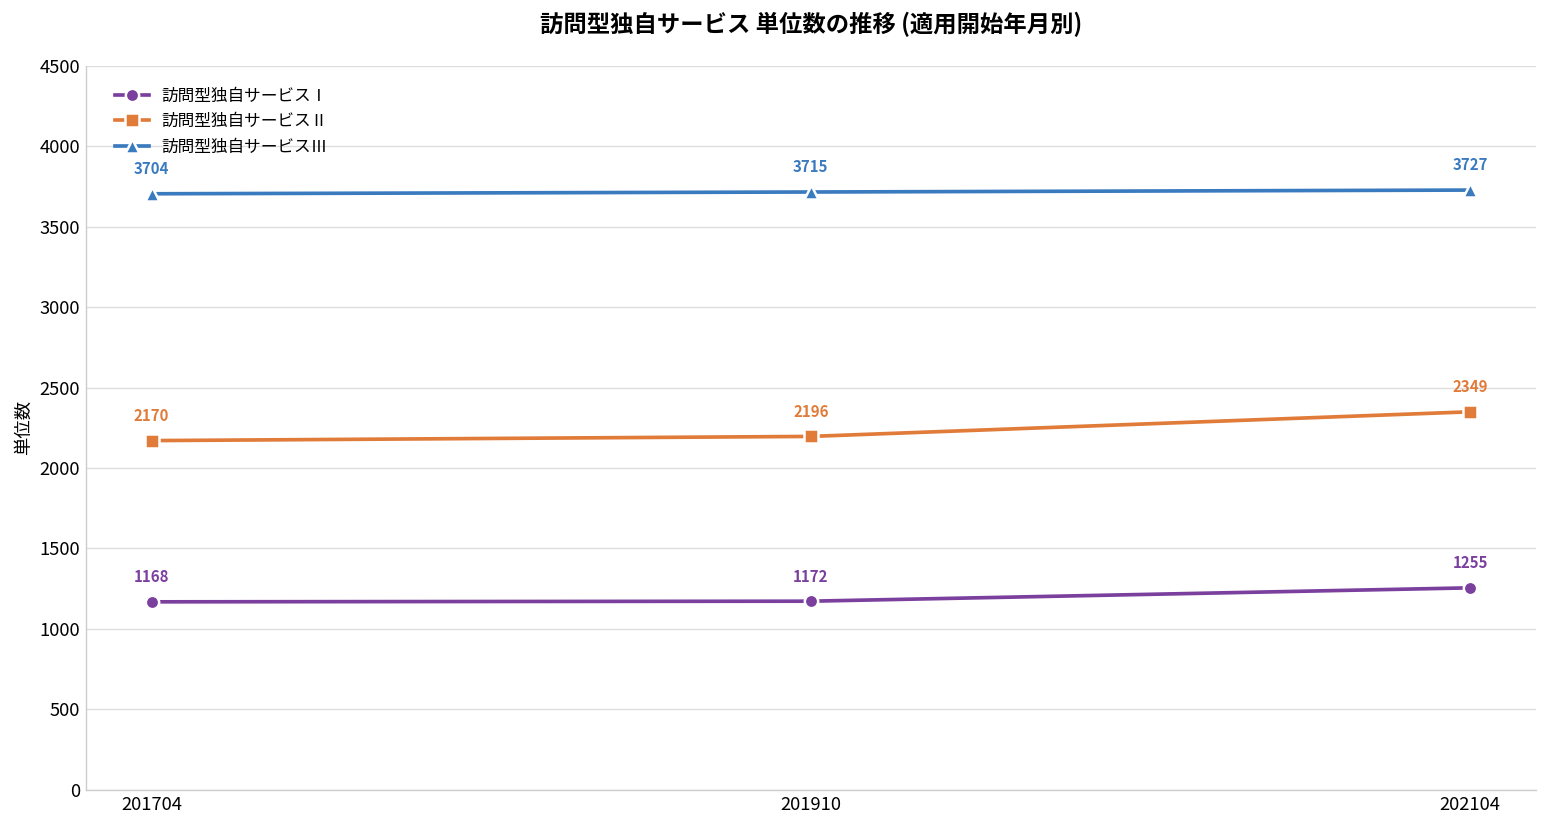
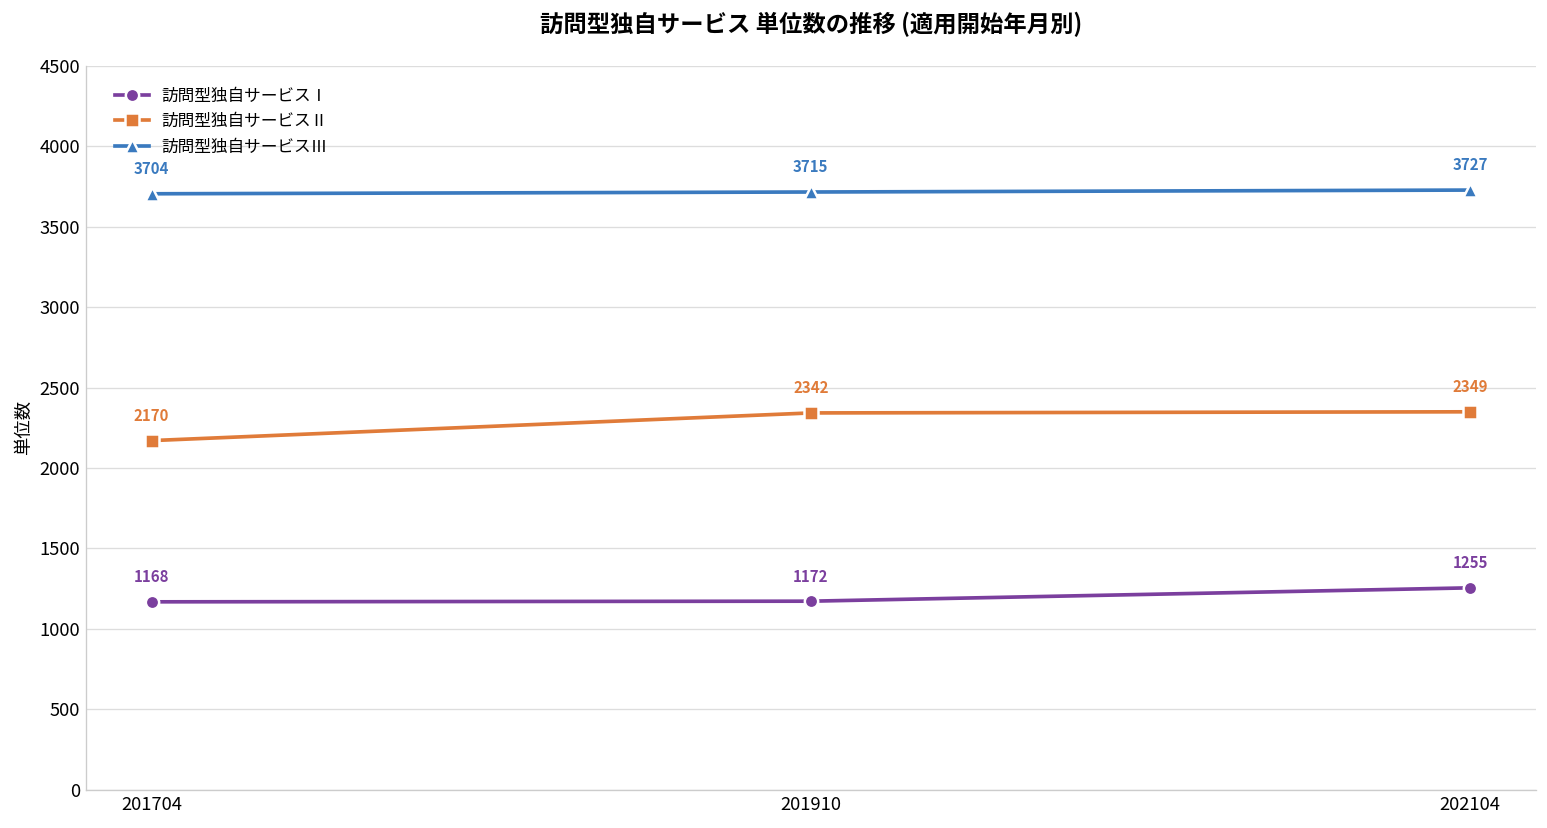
訪問型独自サービスⅡ, 201910: 2196 -> 2342
